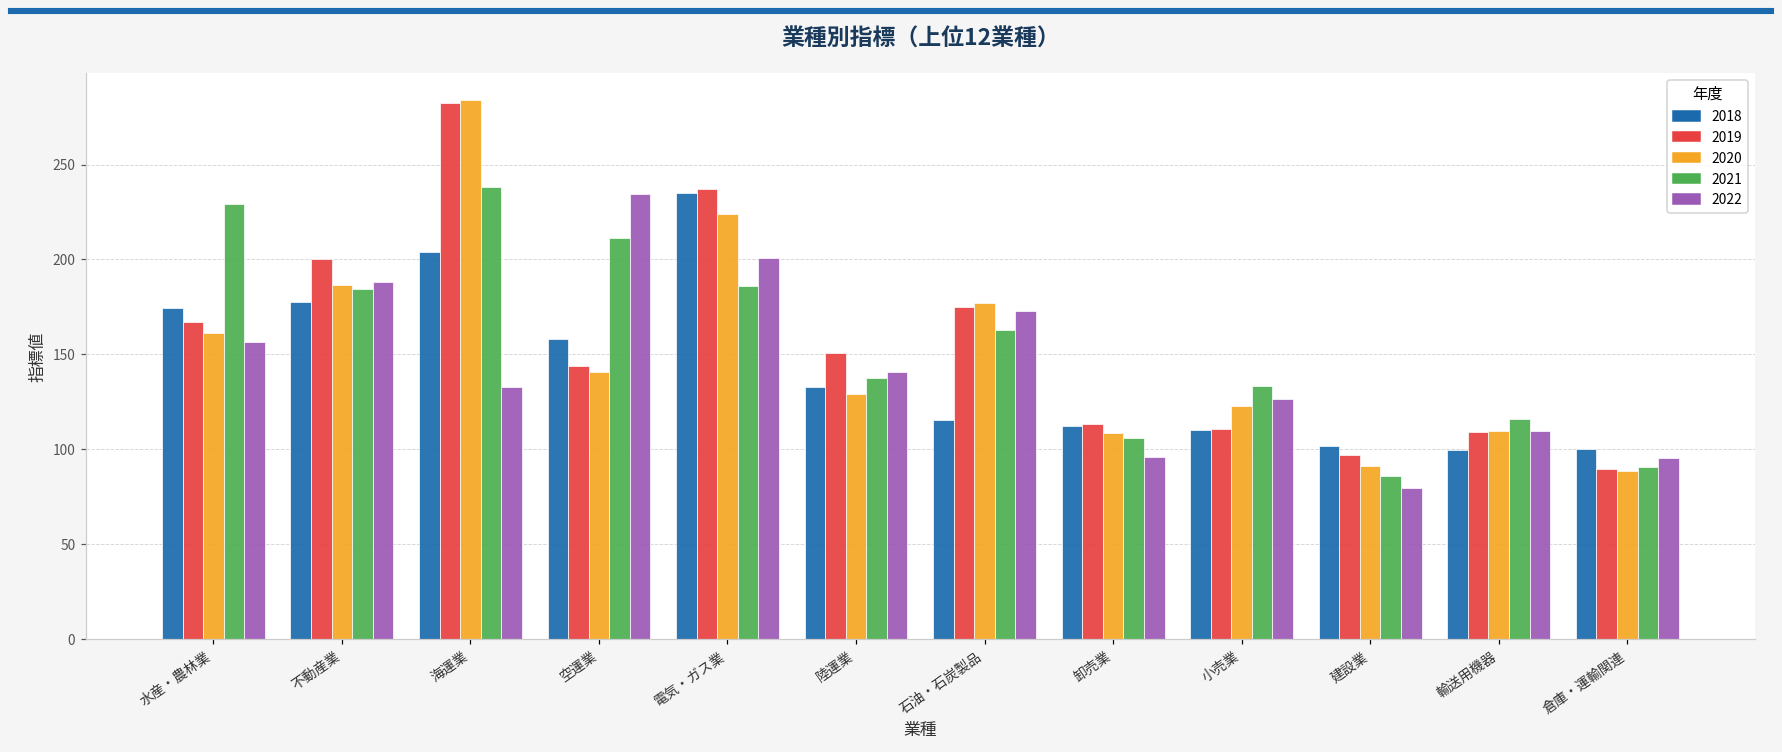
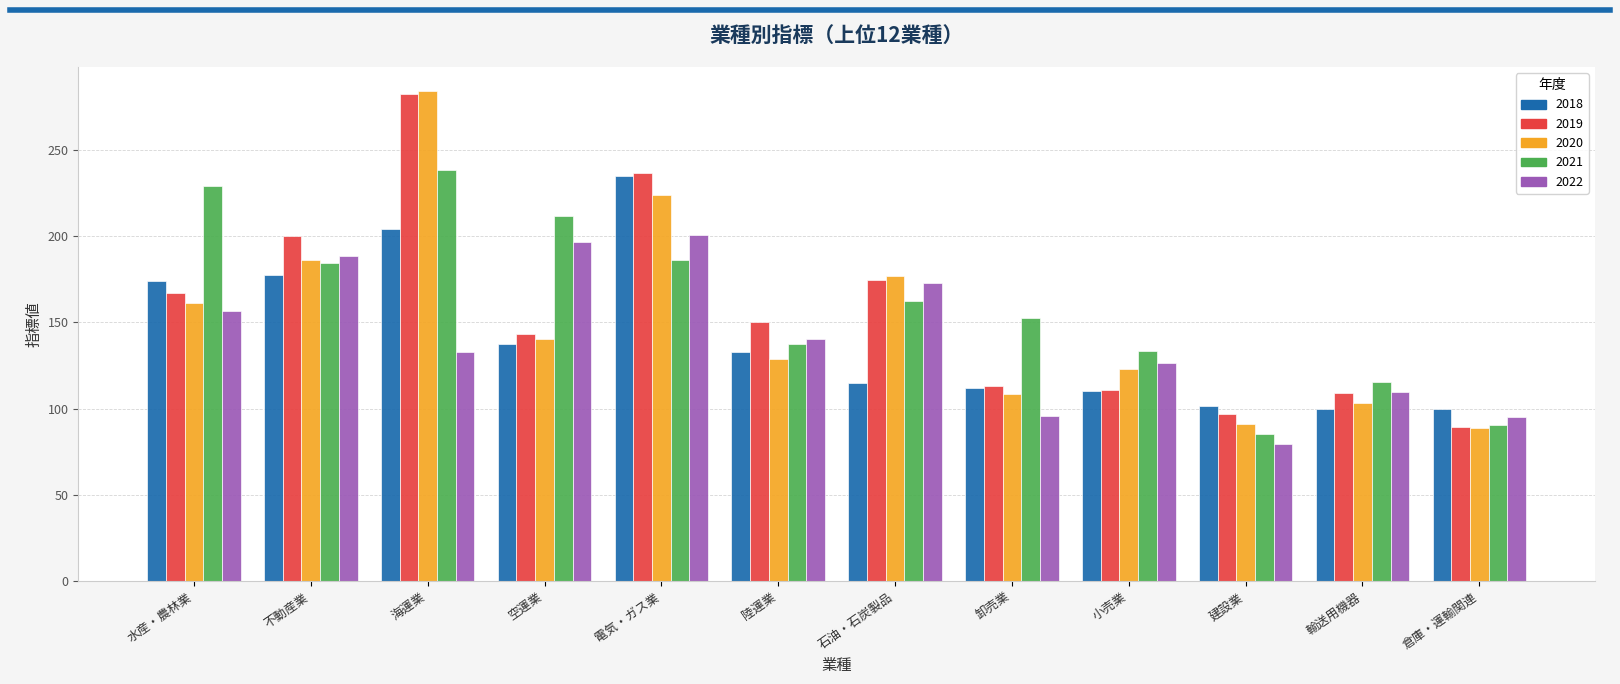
2018, 空運業: 158 -> 138
2022, 空運業: 235 -> 197
2021, 卸売業: 106 -> 153
2020, 輸送用機器: 109 -> 103
